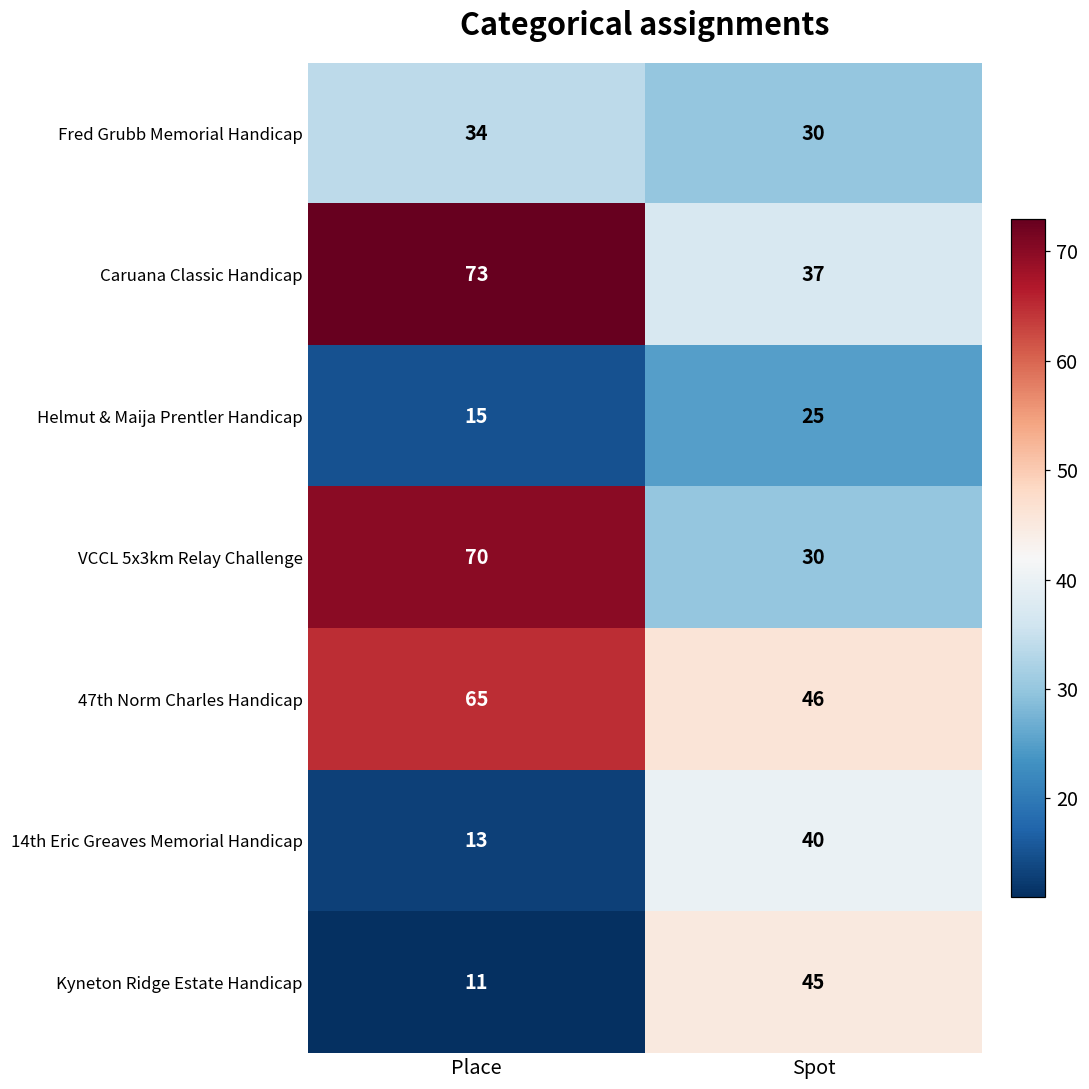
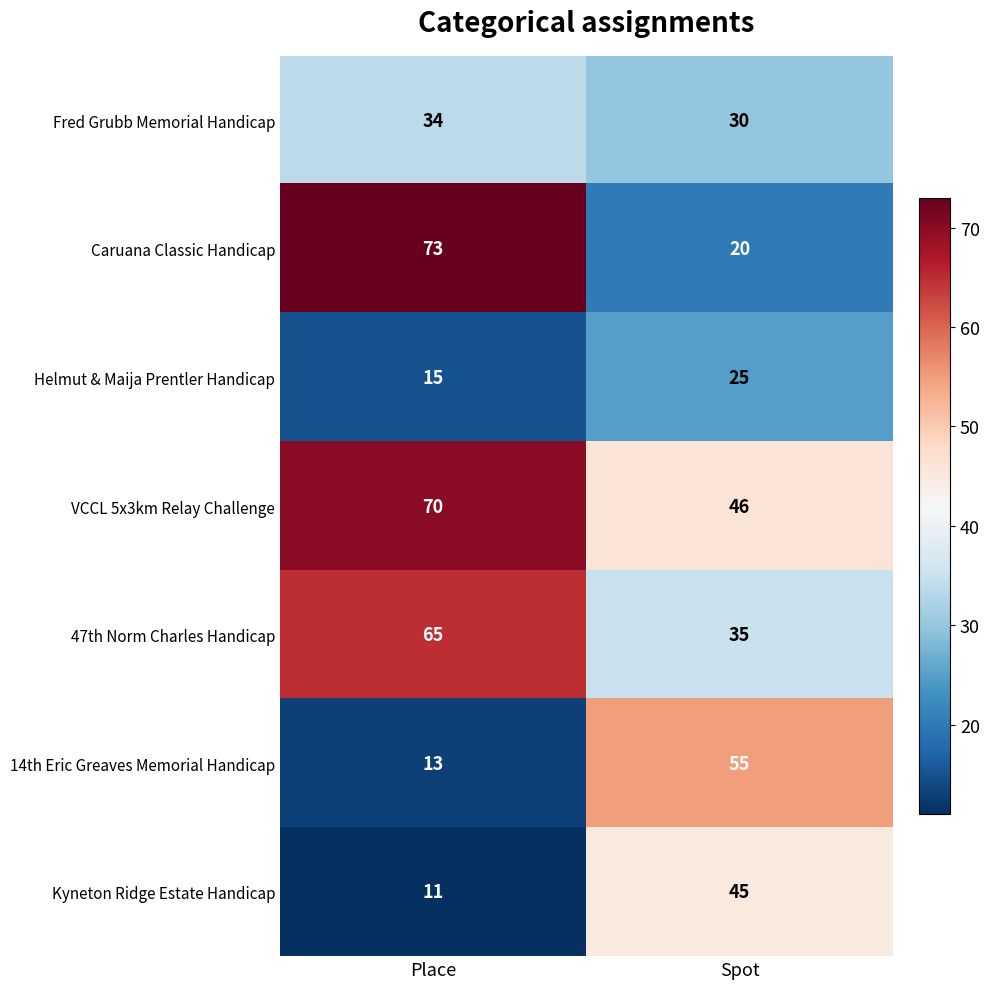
Caruana Classic Handicap, Spot: 37 -> 20
VCCL 5x3km Relay Challenge, Spot: 30 -> 46
47th Norm Charles Handicap, Spot: 46 -> 35
14th Eric Greaves Memorial Handicap, Spot: 40 -> 55
